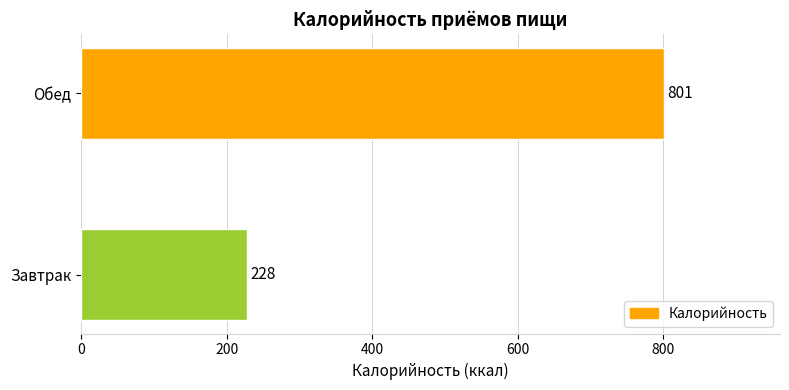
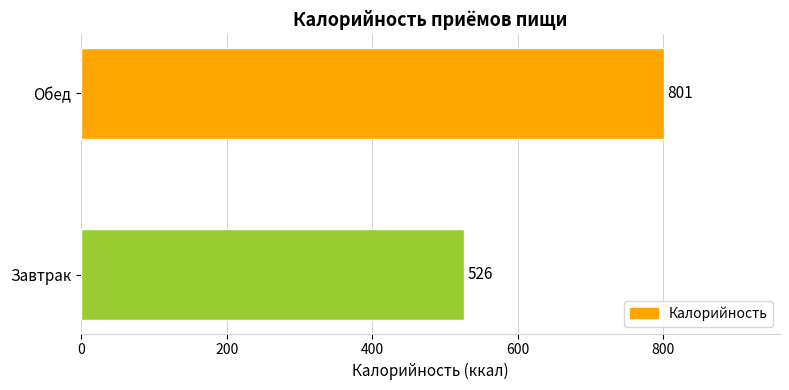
Завтрак: 228 -> 526
